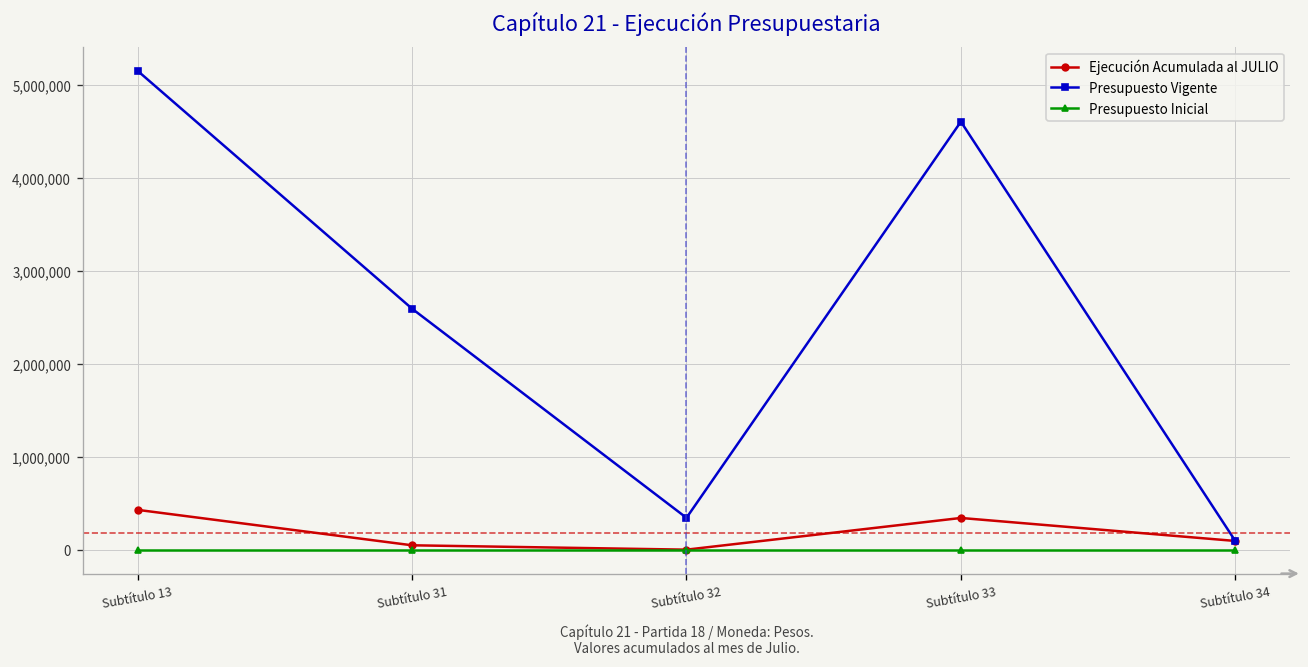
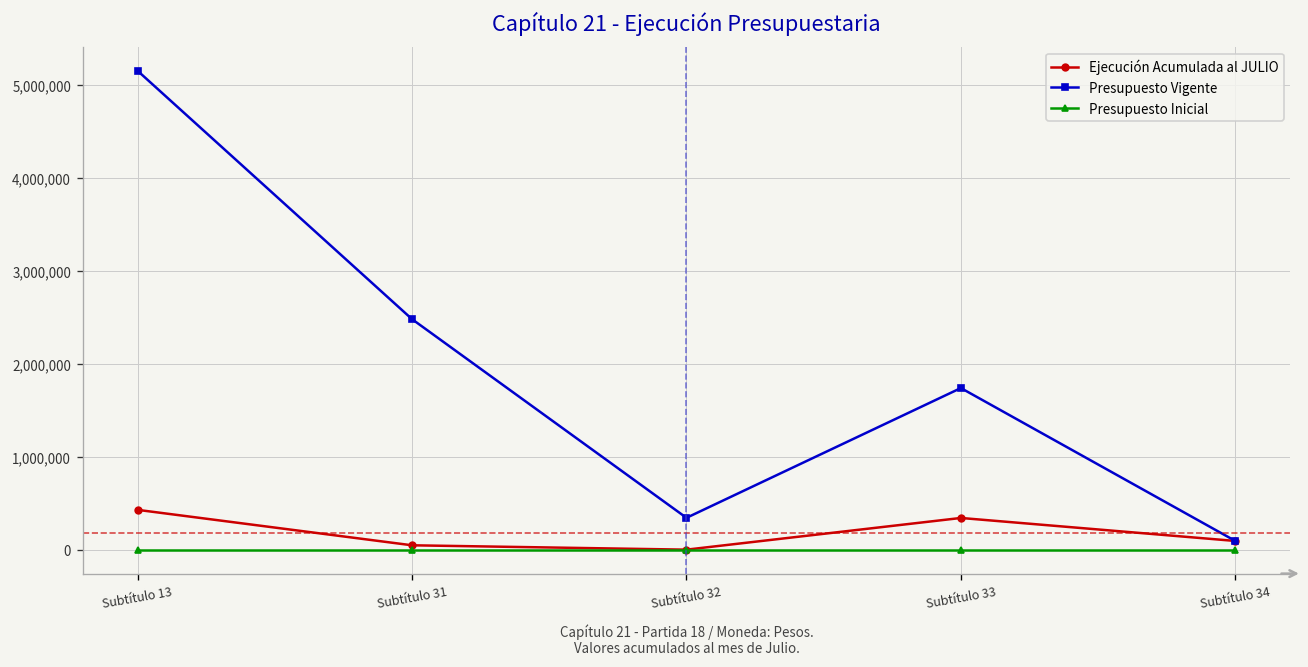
Presupuesto Vigente, Subtítulo 31: 2,600,000 -> 2,500,000
Presupuesto Vigente, Subtítulo 33: 4,600,000 -> 1,700,000
